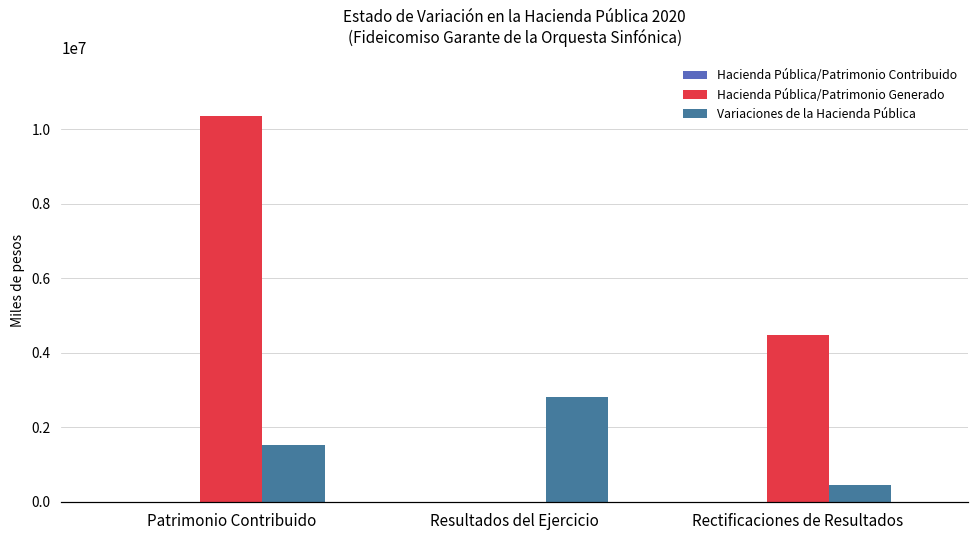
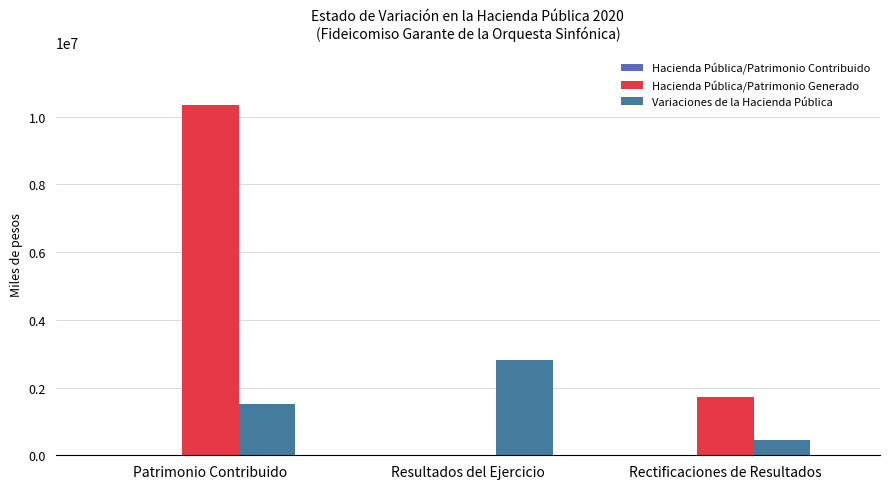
Hacienda Pública/Patrimonio Generado, Rectificaciones de Resultados: 4500000 -> 1700000
